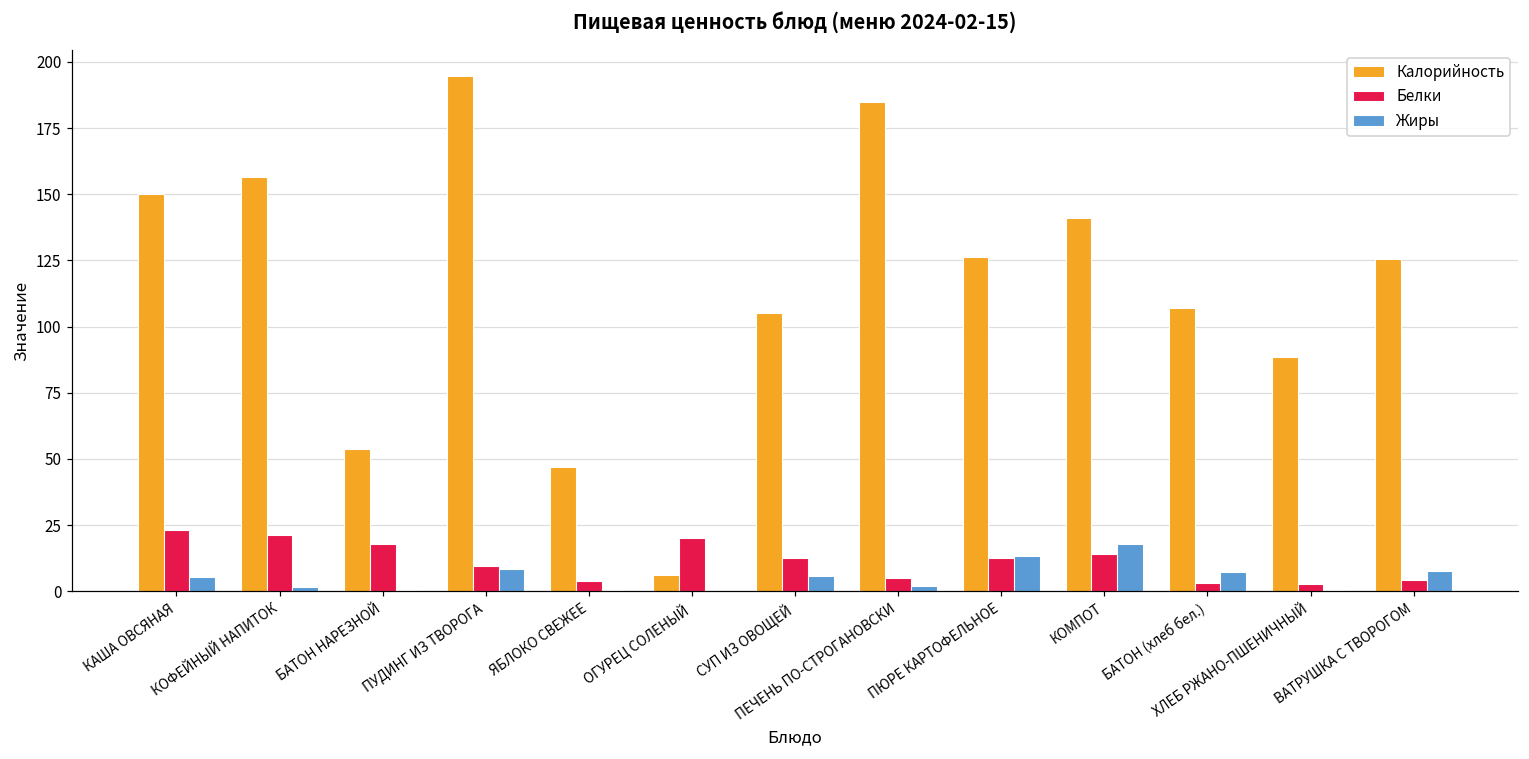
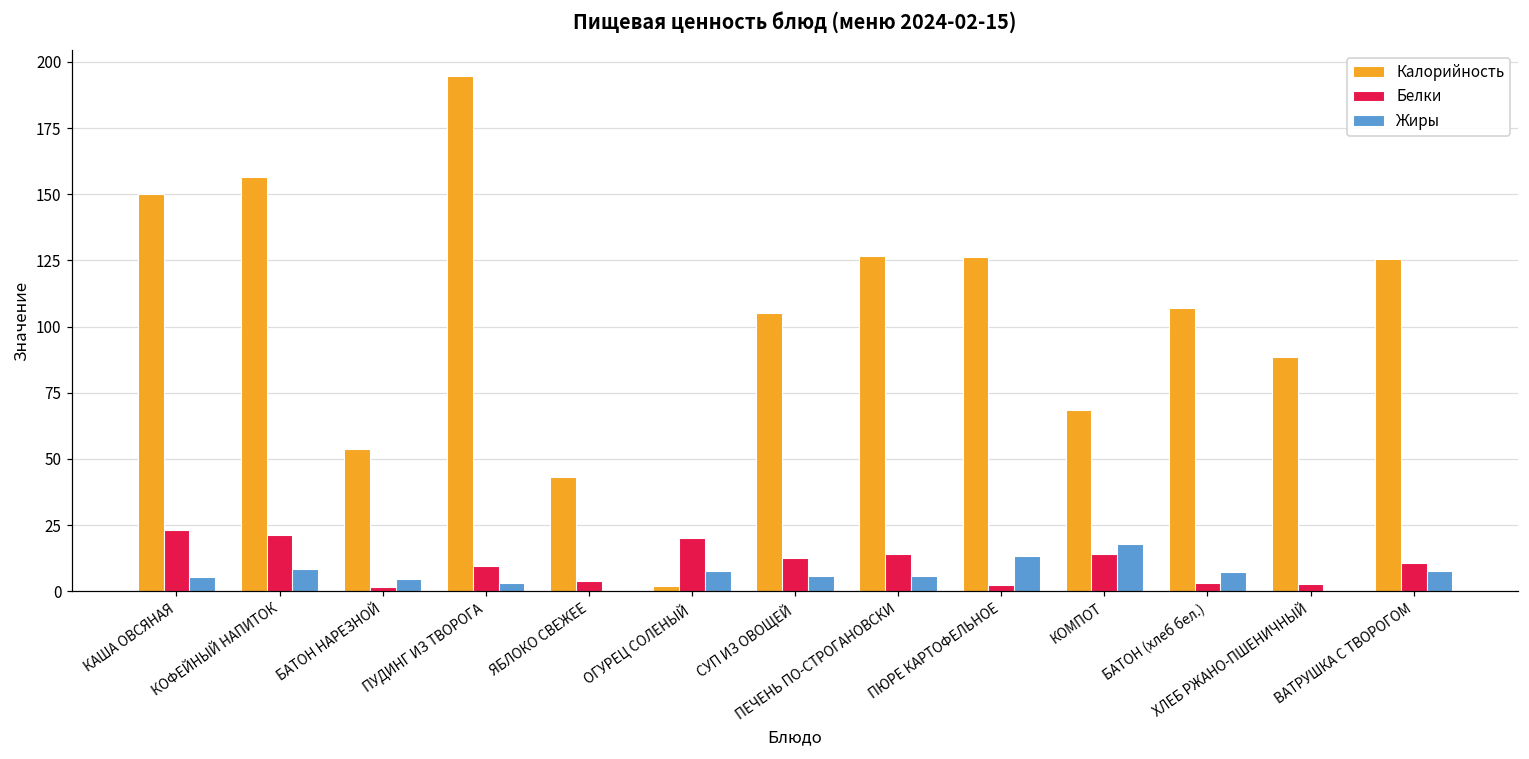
Жиры, КОФЕЙНЫЙ НАПИТОК: 2 -> 8
Белки, БАТОН НАРЕЗНОЙ: 18 -> 2
Жиры, БАТОН НАРЕЗНОЙ: 1 -> 5
Жиры, ПУДИНГ ИЗ ТВОРОГА: 8 -> 3
Калорийность, ЯБЛОКО СВЕЖЕЕ: 47 -> 43
Калорийность, ОГУРЕЦ СОЛЕНЫЙ: 6 -> 2
Жиры, ОГУРЕЦ СОЛЕНЫЙ: 0 -> 8
Калорийность, ПЕЧЕНЬ ПО-СТРОГАНОВСКИ: 185 -> 127
Белки, ПЕЧЕНЬ ПО-СТРОГАНОВСКИ: 5 -> 14
Жиры, ПЕЧЕНЬ ПО-СТРОГАНОВСКИ: 2 -> 6
Белки, ПЮРЕ КАРТОФЕЛЬНОЕ: 12 -> 2
Калорийность, КОМПОТ: 141 -> 69
Белки, ВАТРУШКА С ТВОРОГОМ: 4 -> 11
